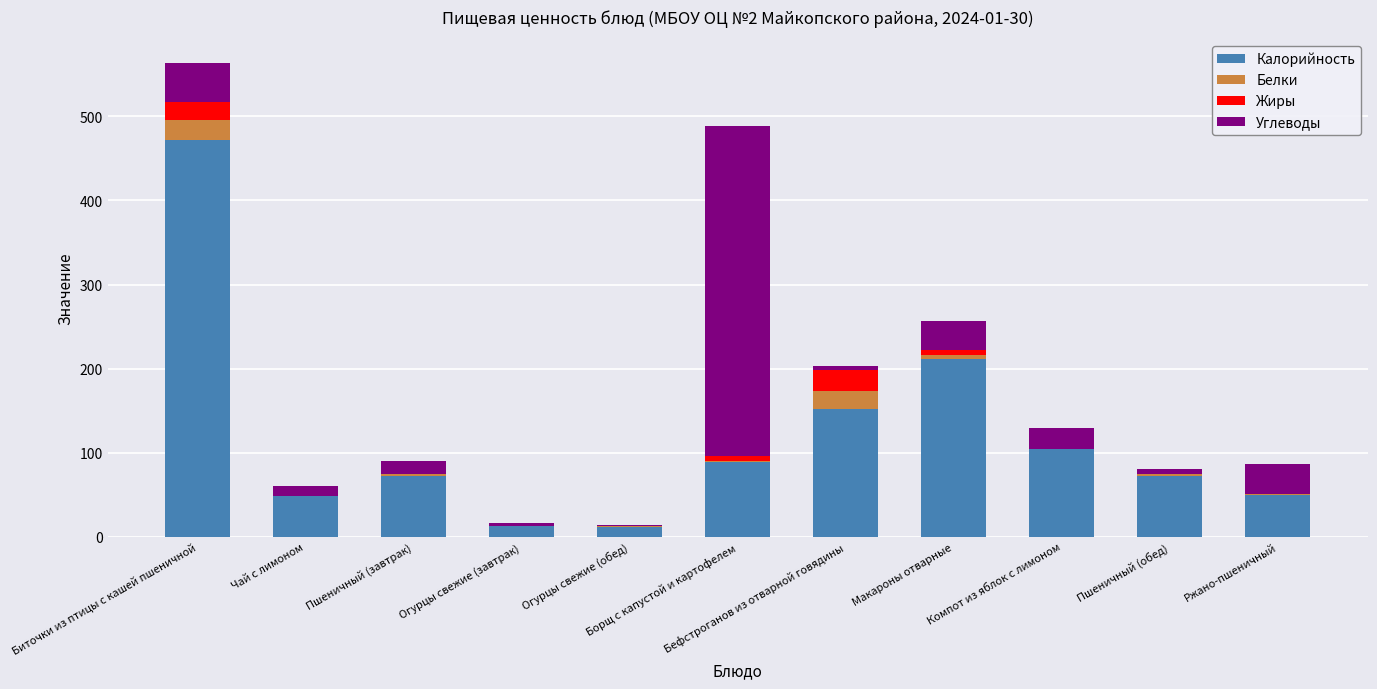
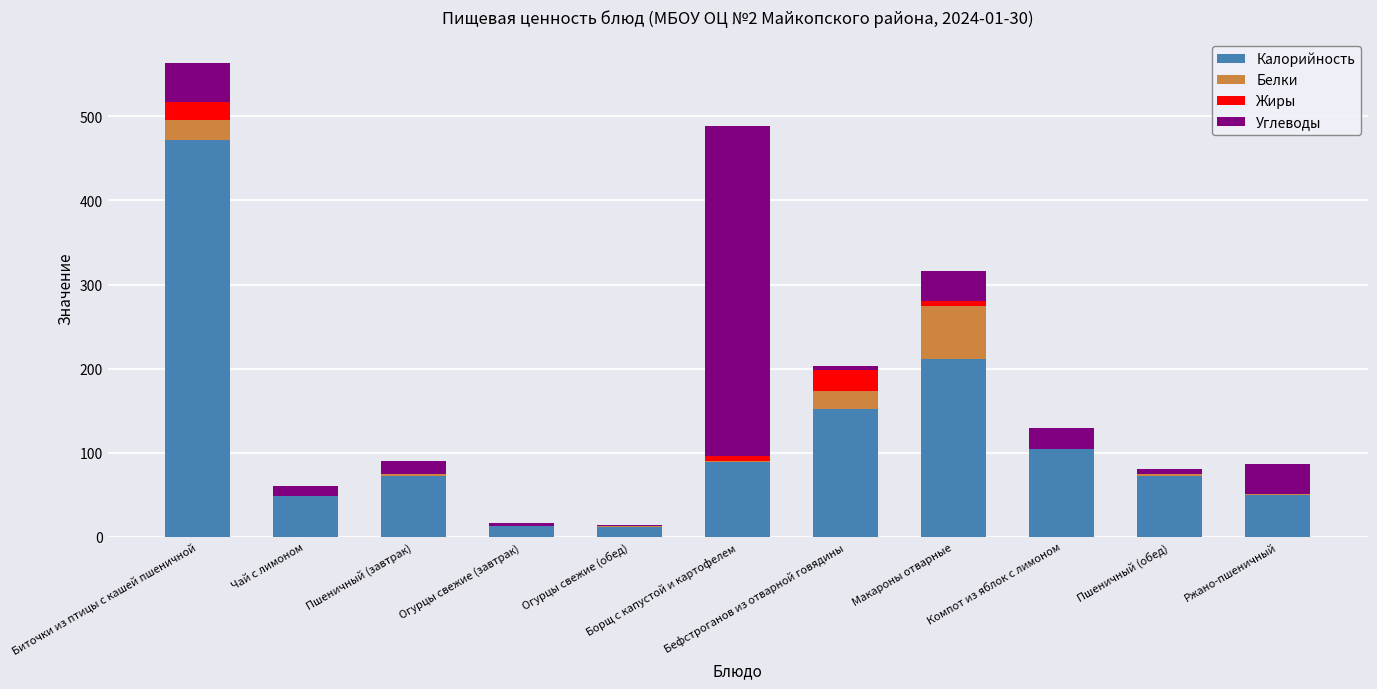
Белки, Макароны отварные: 10 -> 60
